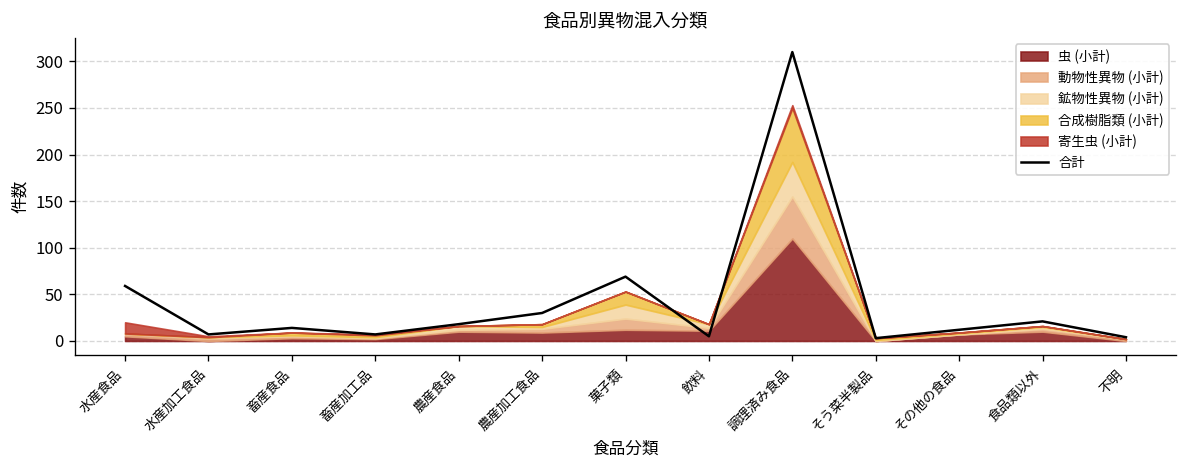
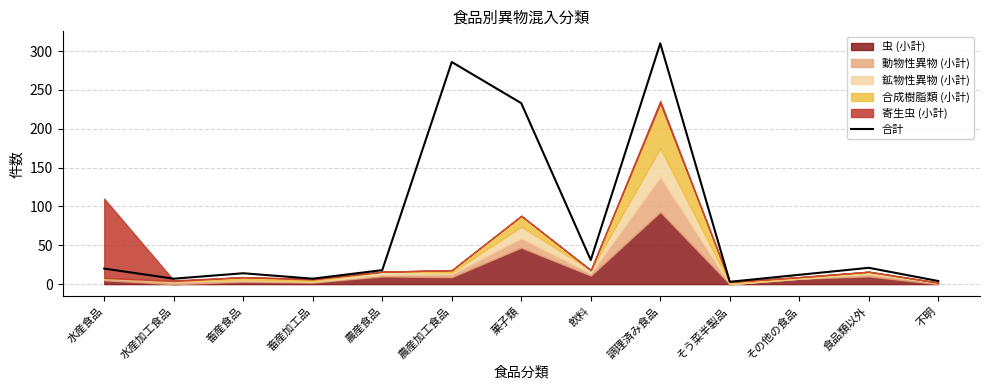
合計, 水産食品: 60 -> 20
寄生虫 (小計), 水産食品: 10 -> 100
合計, 農産加工食品: 30 -> 290
合計, 菓子類: 70 -> 230
虫 (小計), 菓子類: 10 -> 50
合計, 飲料: 10 -> 30
虫 (小計), 調理済み食品: 110 -> 90
